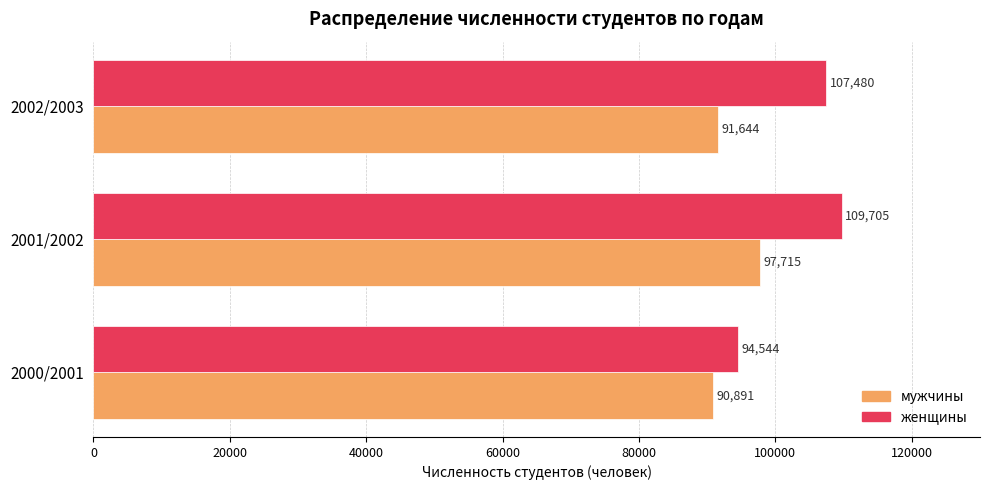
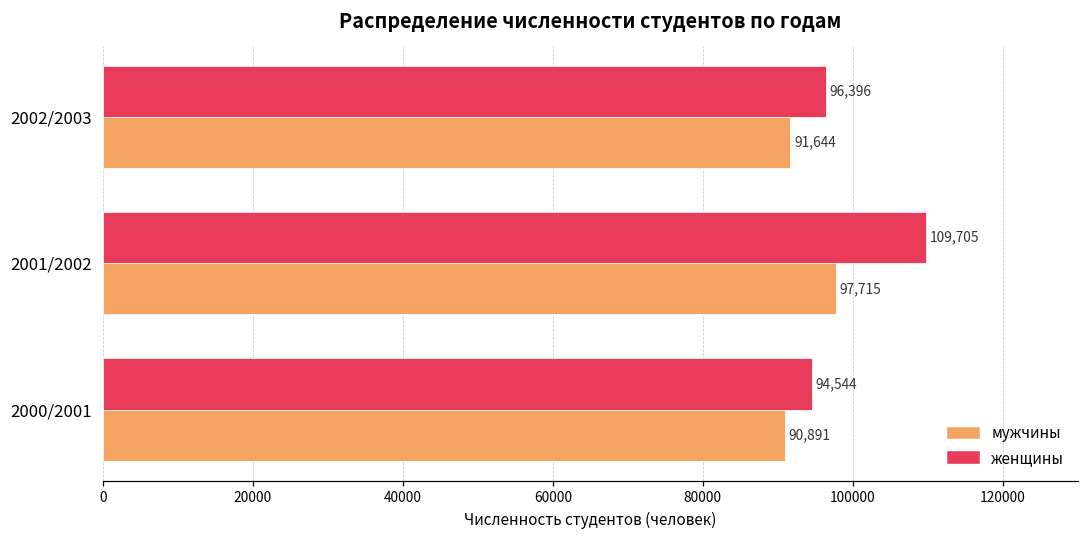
женщины, 2002/2003: 107,480 -> 96,396
